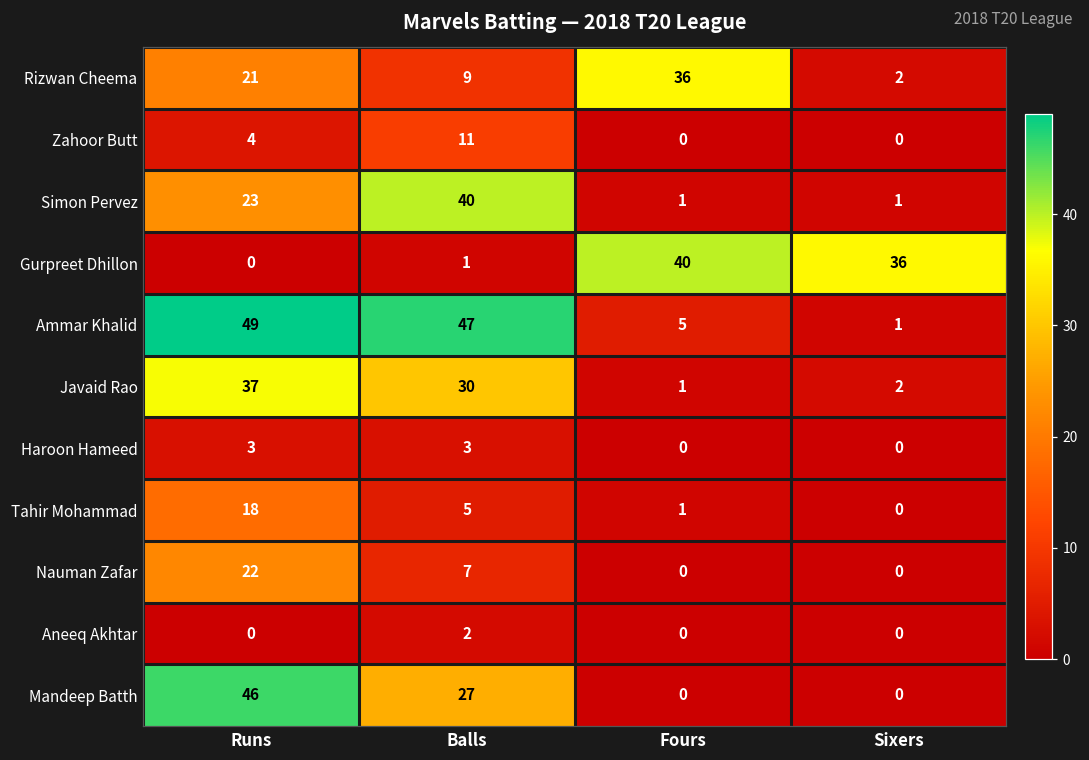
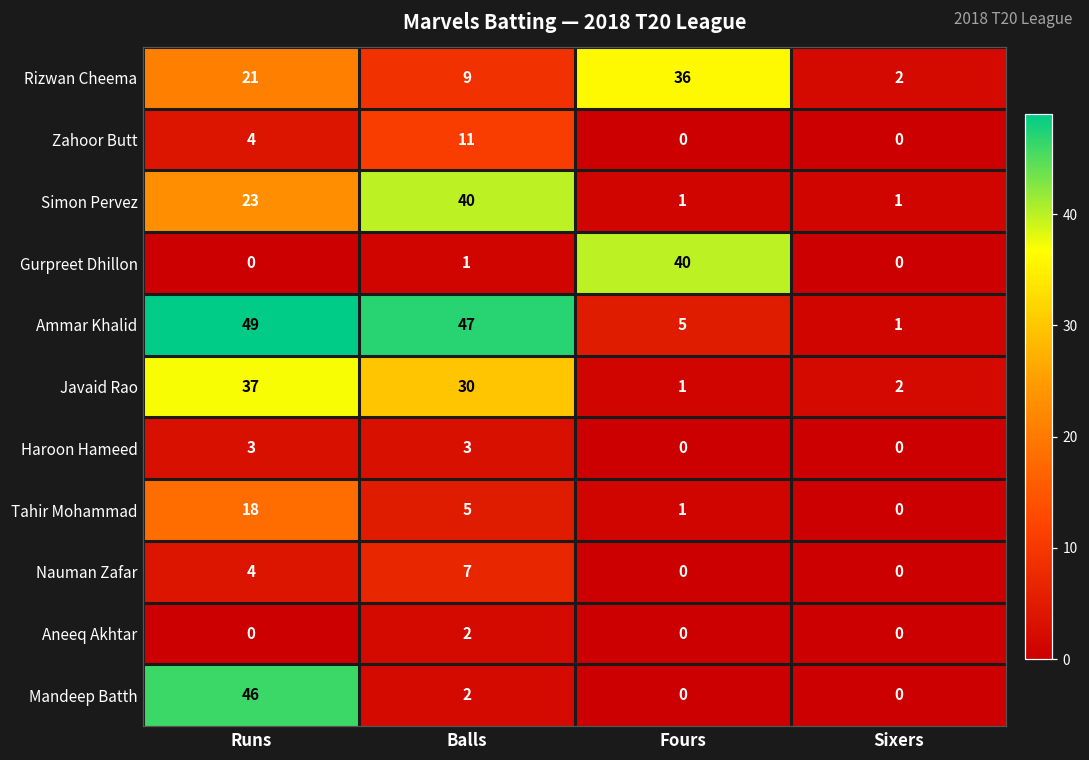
Gurpreet Dhillon, Sixers: 36 -> 0
Nauman Zafar, Runs: 22 -> 4
Mandeep Batth, Balls: 27 -> 2
